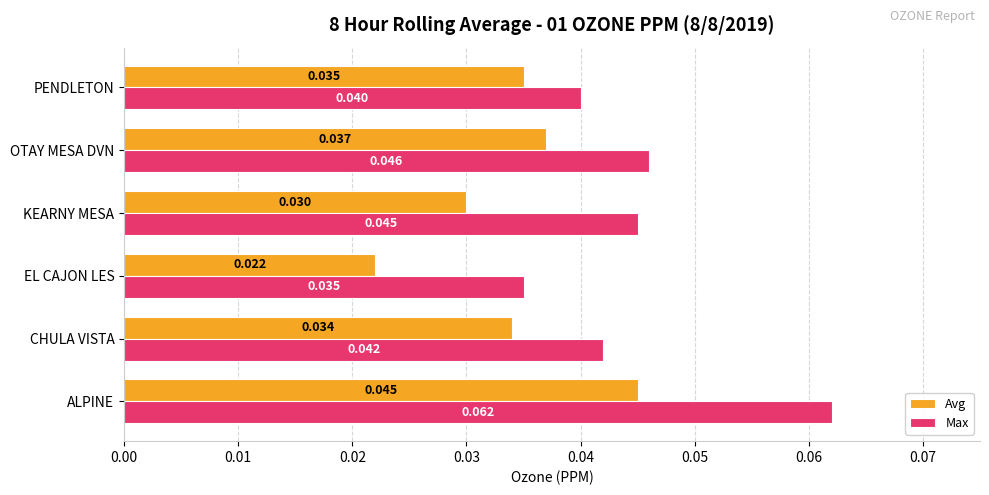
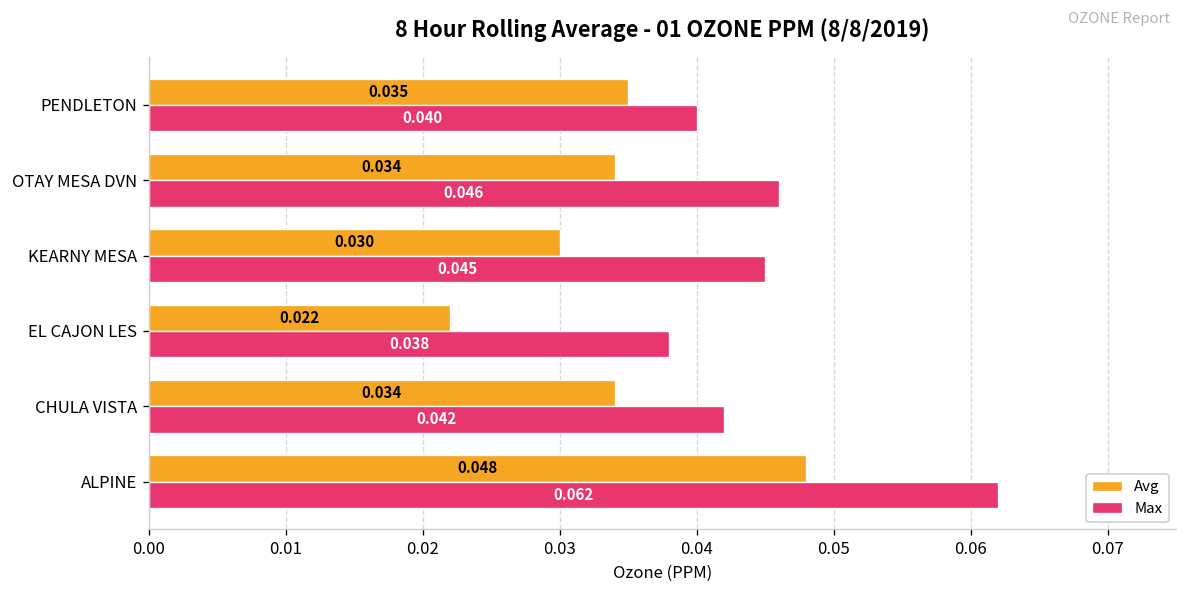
Avg, OTAY MESA DVN: 0.037 -> 0.034
Max, EL CAJON LES: 0.035 -> 0.038
Avg, ALPINE: 0.045 -> 0.048
